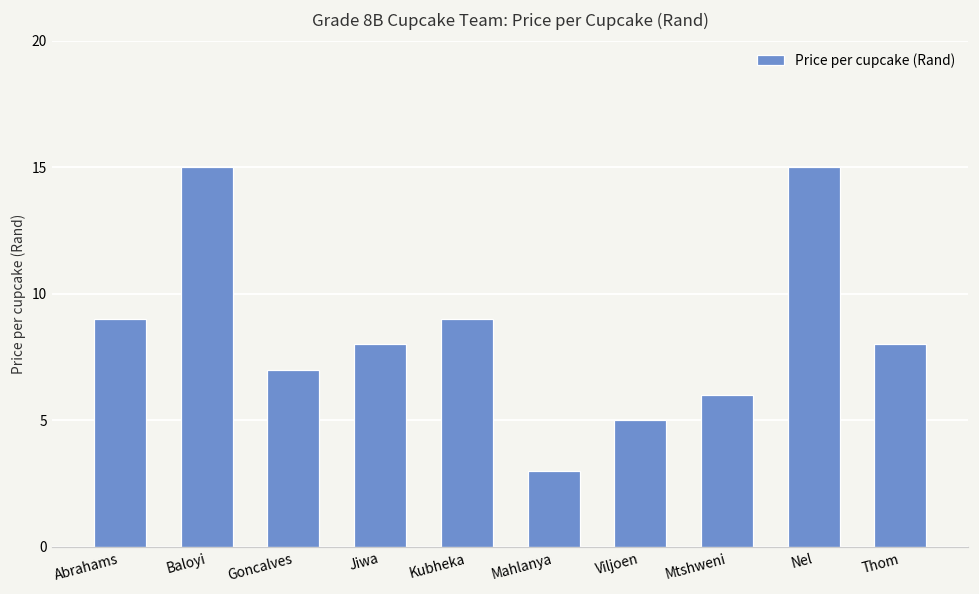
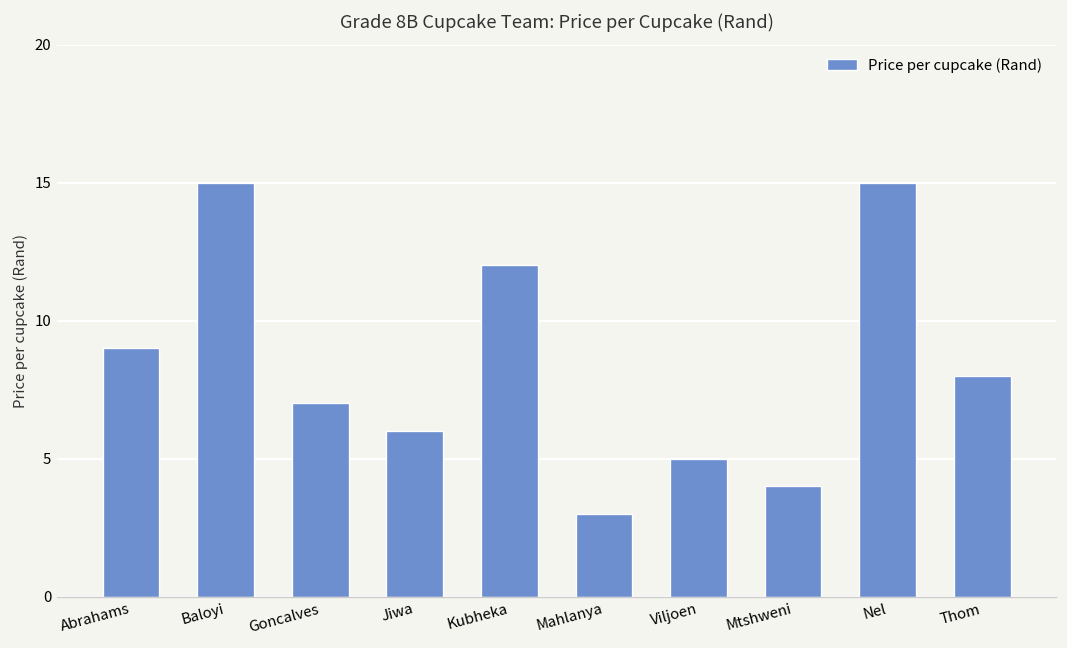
Jiwa: 8 -> 6
Kubheka: 9 -> 12
Mtshweni: 6 -> 4
